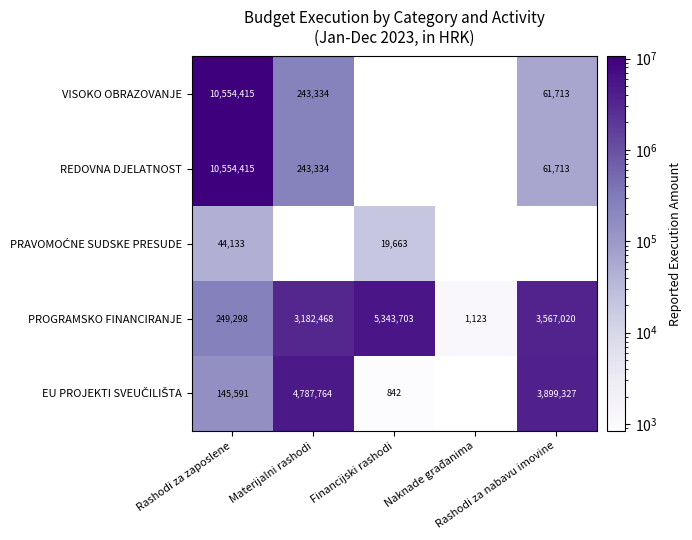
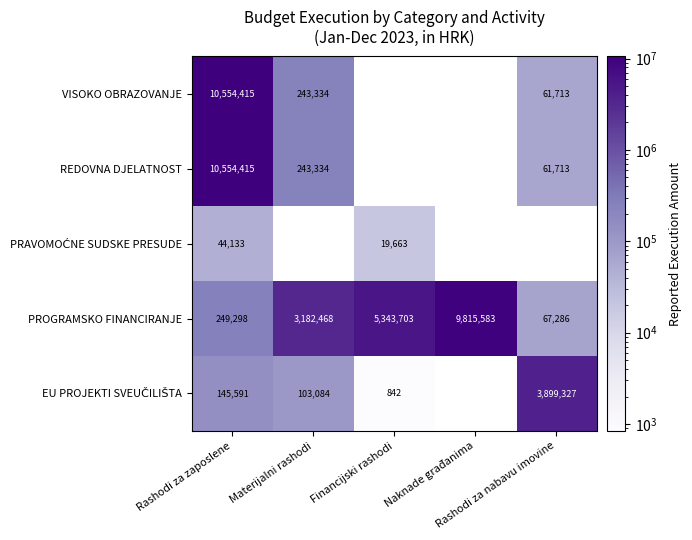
PROGRAMSKO FINANCIRANJE, Naknade građanima: 1,123 -> 9,815,583
PROGRAMSKO FINANCIRANJE, Rashodi za nabavu imovine: 3,567,020 -> 67,286
EU PROJEKTI SVEUČILIŠTA, Materijalni rashodi: 4,787,764 -> 103,084
